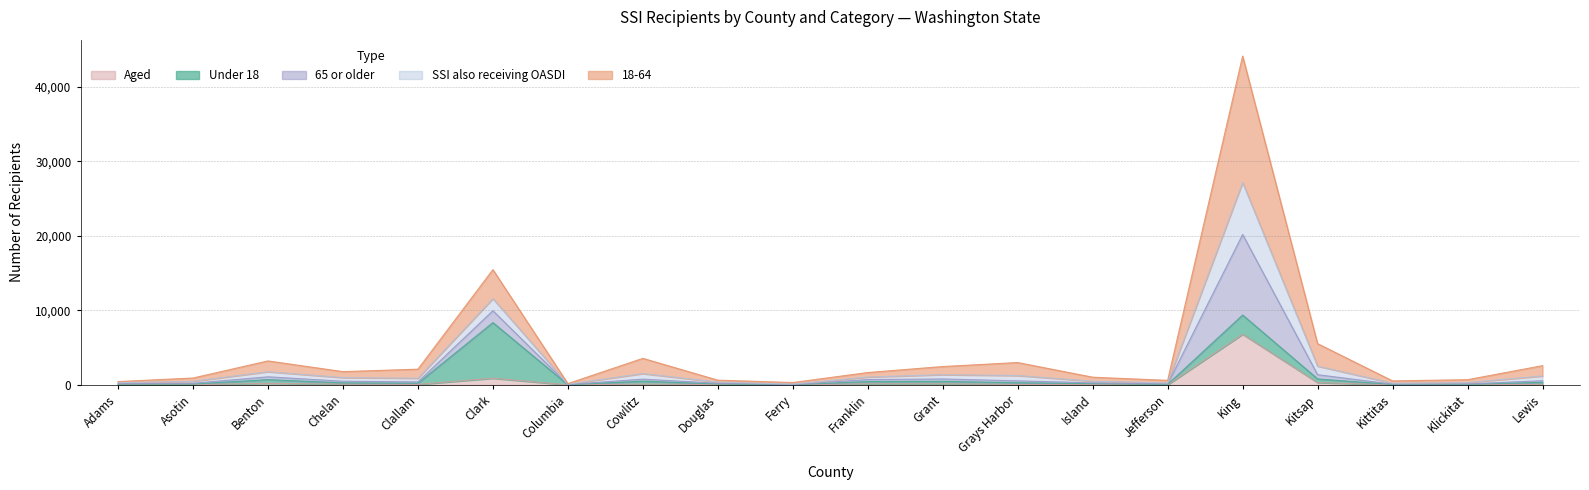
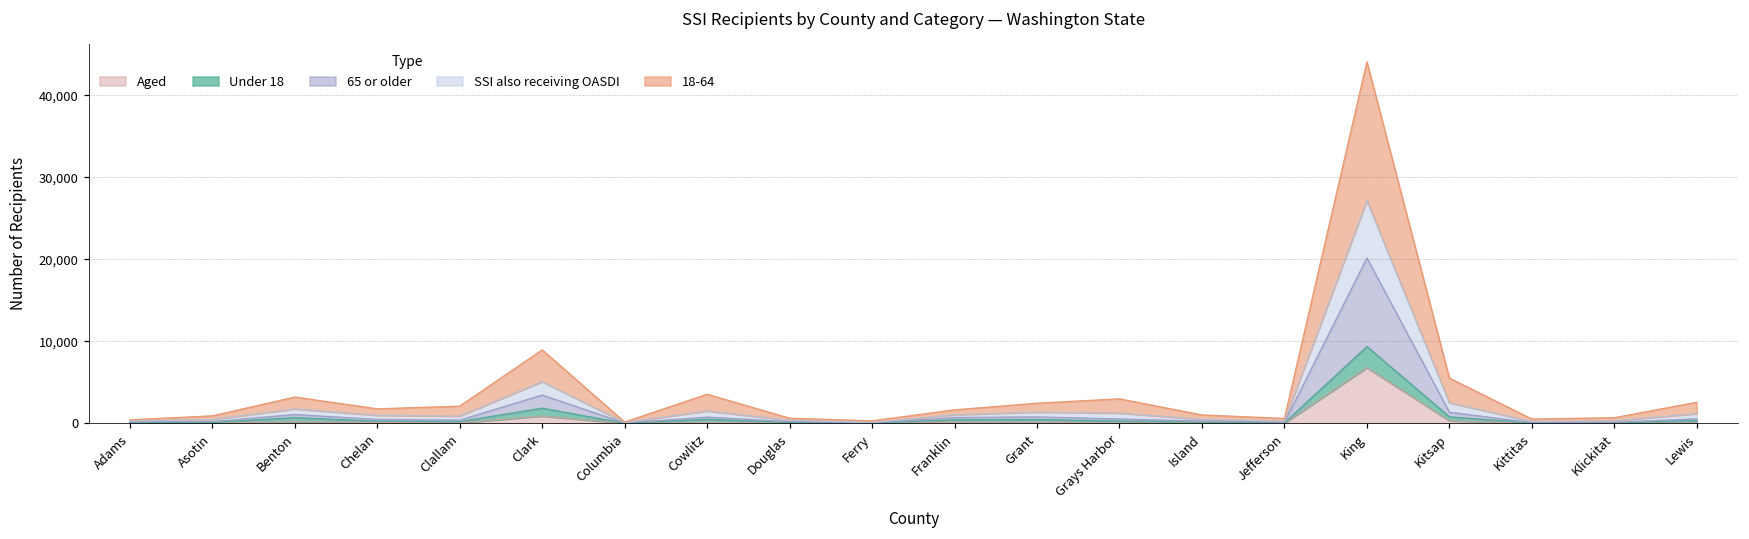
Under 18, Clark: 7,000 -> 1,000
